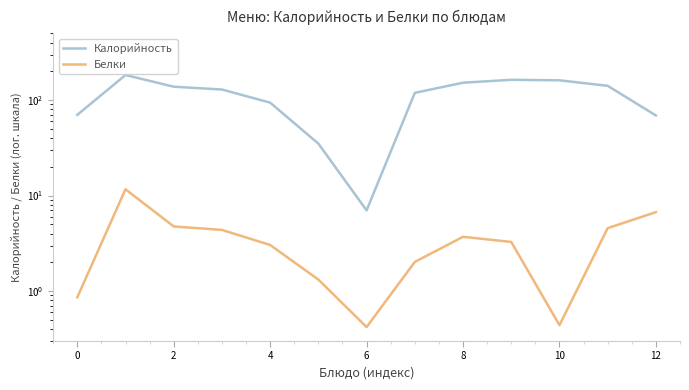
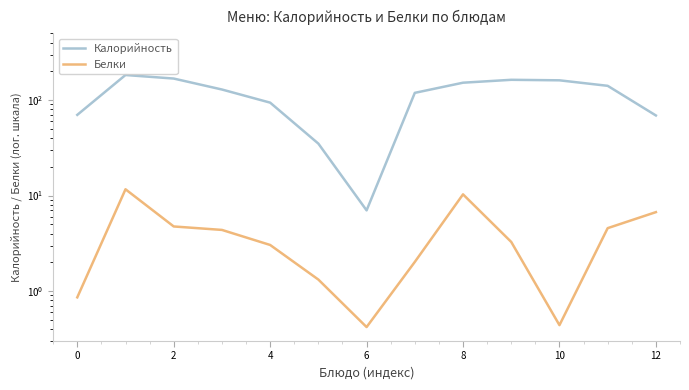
Калорийность, 2: 140 -> 170
Белки, 8: 3.7 -> 10
